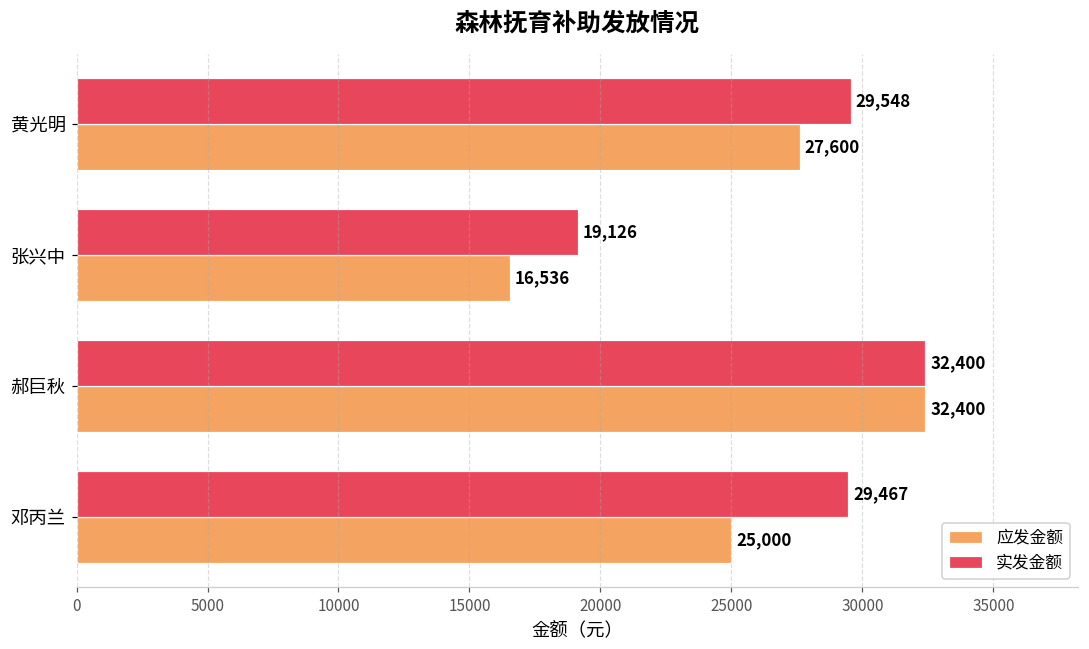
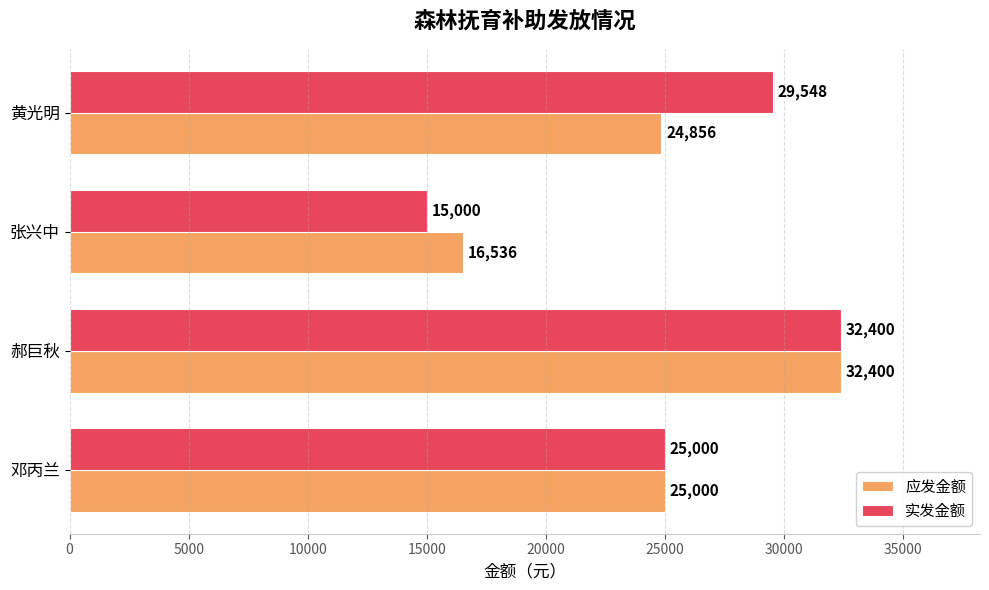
应发金额, 黄光明: 27,600 -> 24,856
实发金额, 张兴中: 19,126 -> 15,000
实发金额, 邓丙兰: 29,467 -> 25,000
